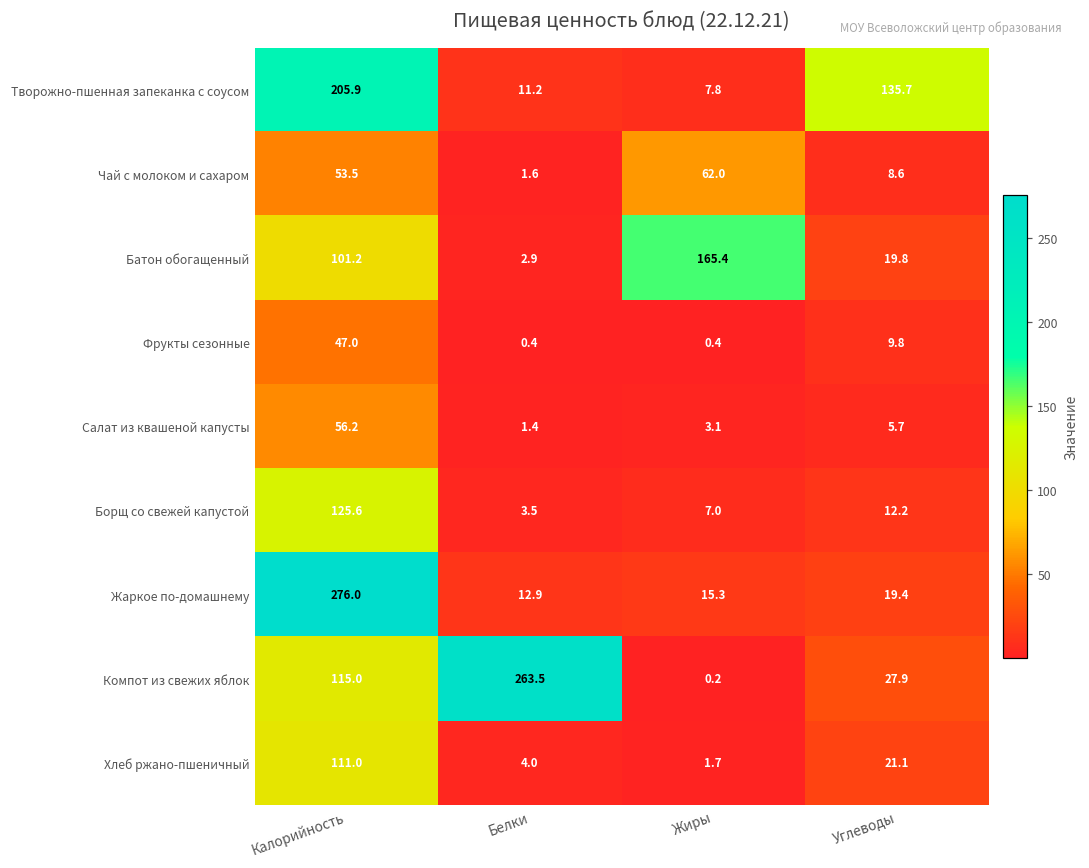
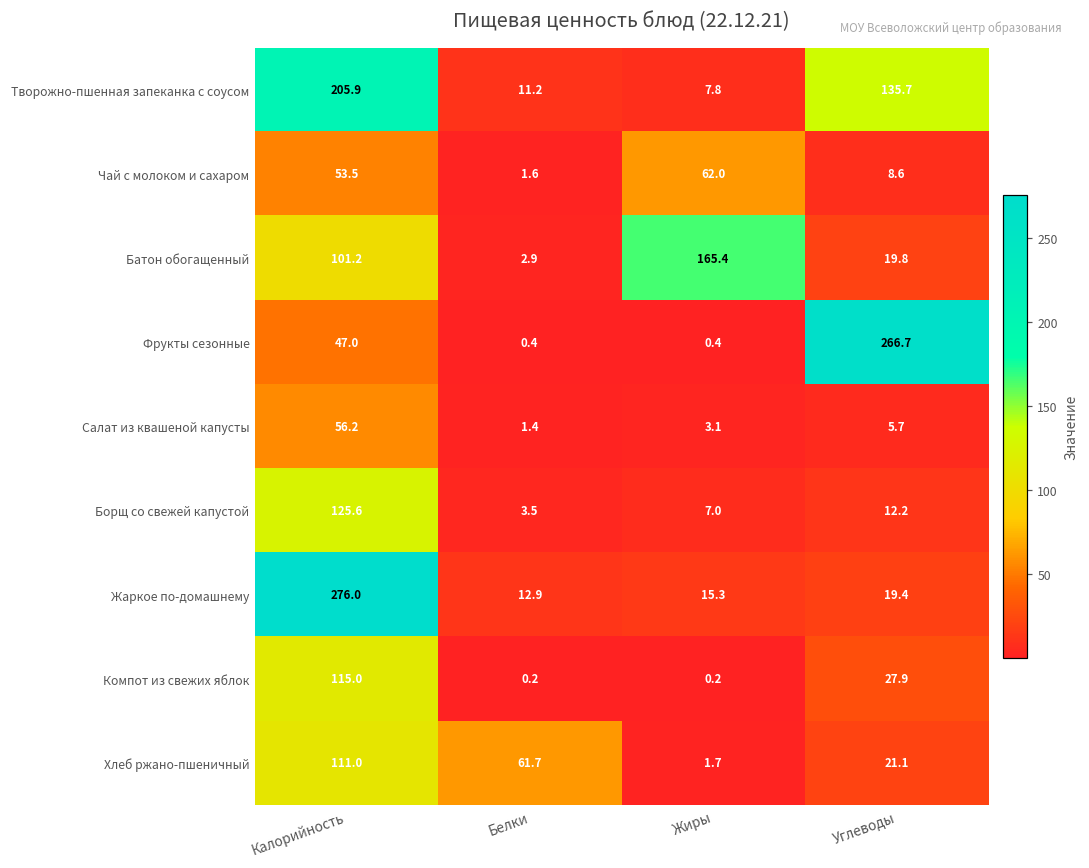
Фрукты сезонные, Углеводы: 9.8 -> 266.7
Компот из свежих яблок, Белки: 263.5 -> 0.2
Хлеб ржано-пшеничный, Белки: 4.0 -> 61.7
